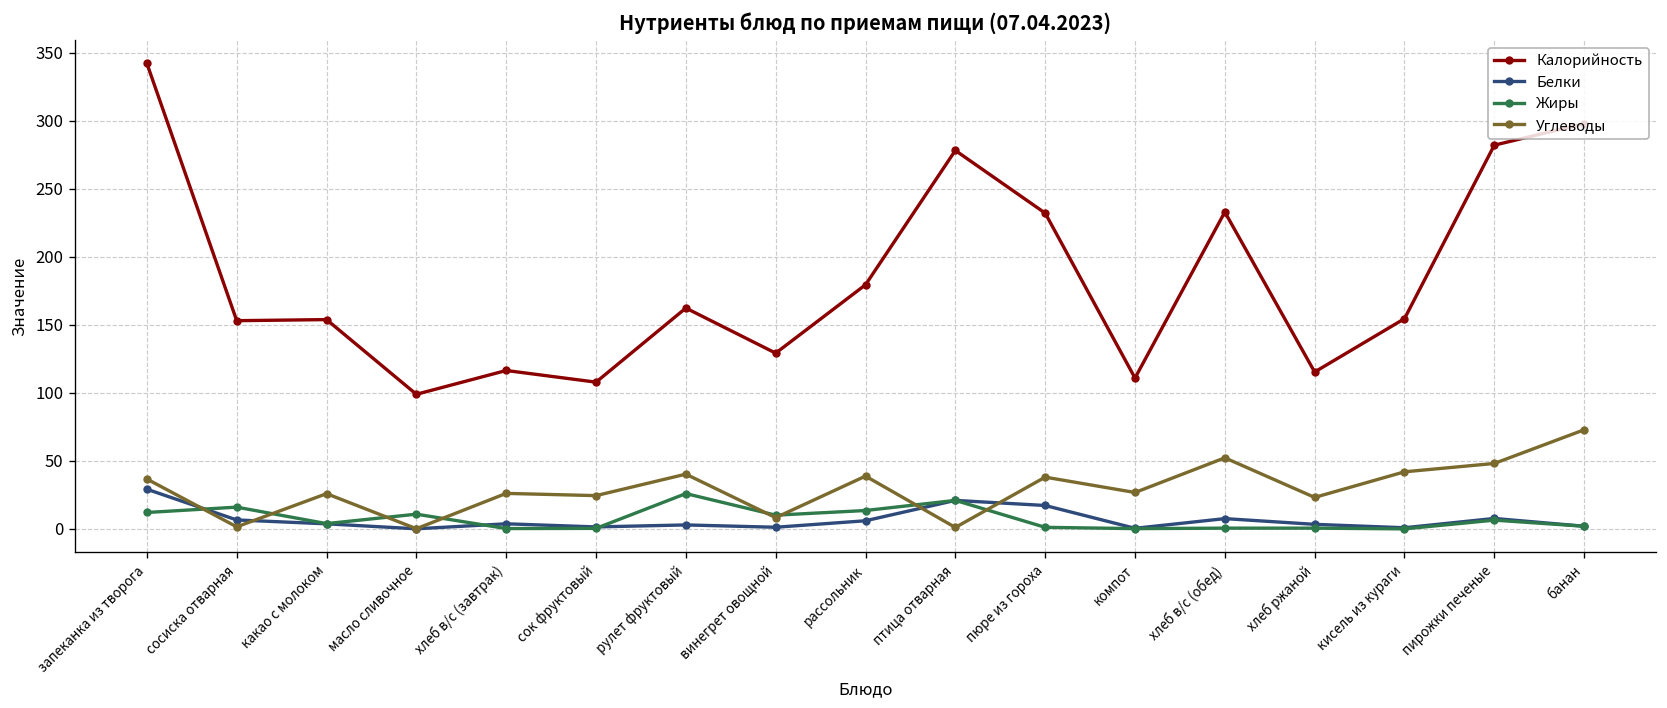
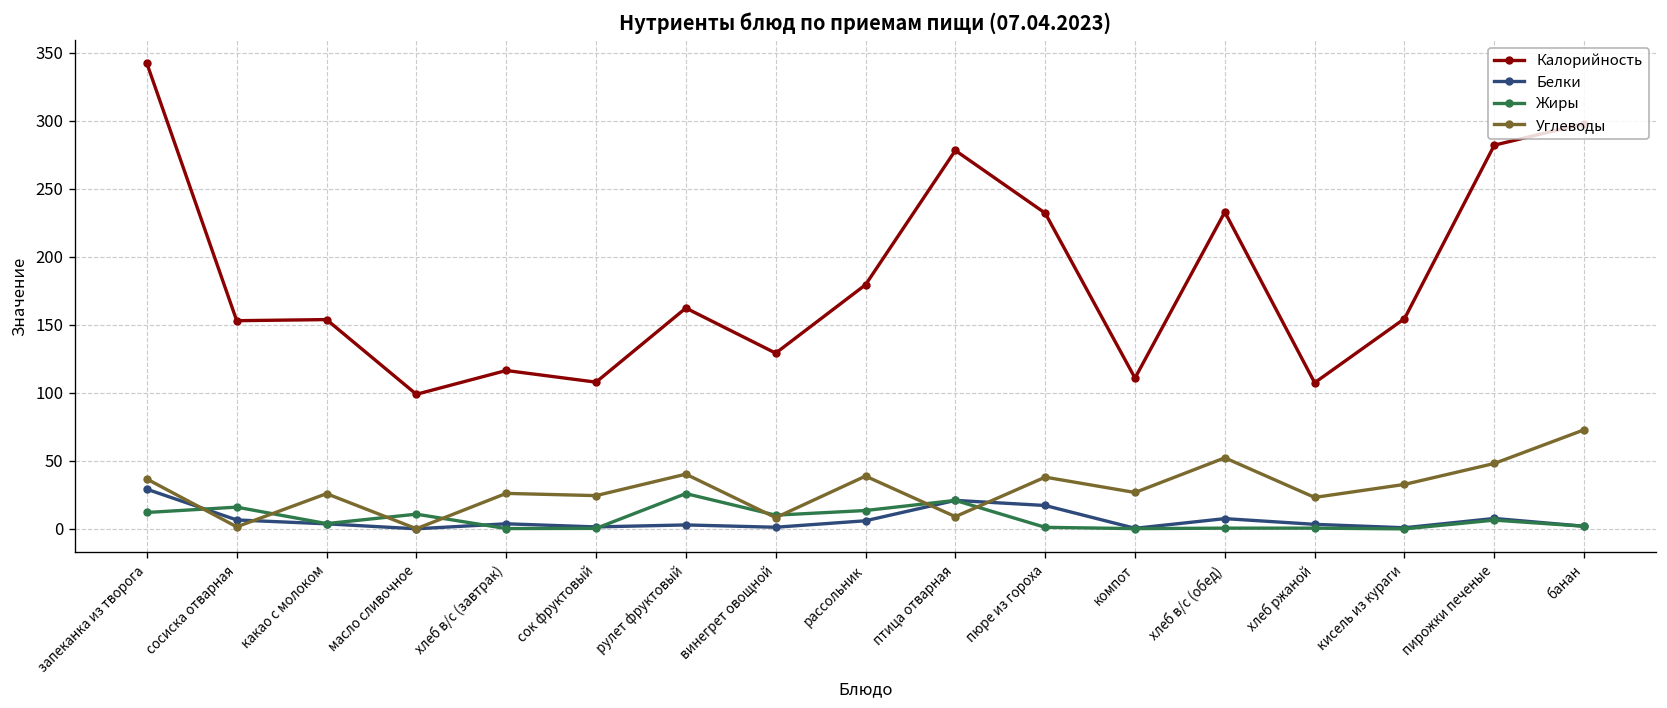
Углеводы, птица отварная: 1 -> 9
Калорийность, хлеб ржаной: 115 -> 108
Углеводы, кисель из кураги: 42 -> 33
